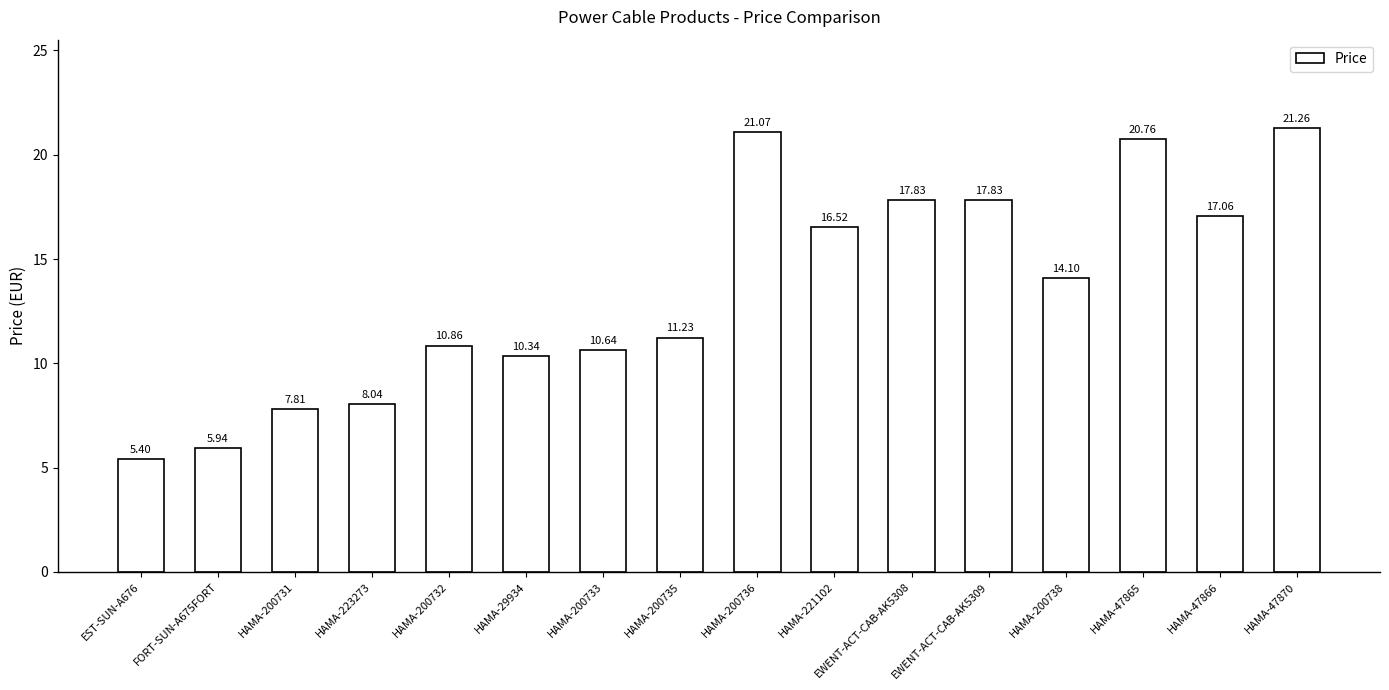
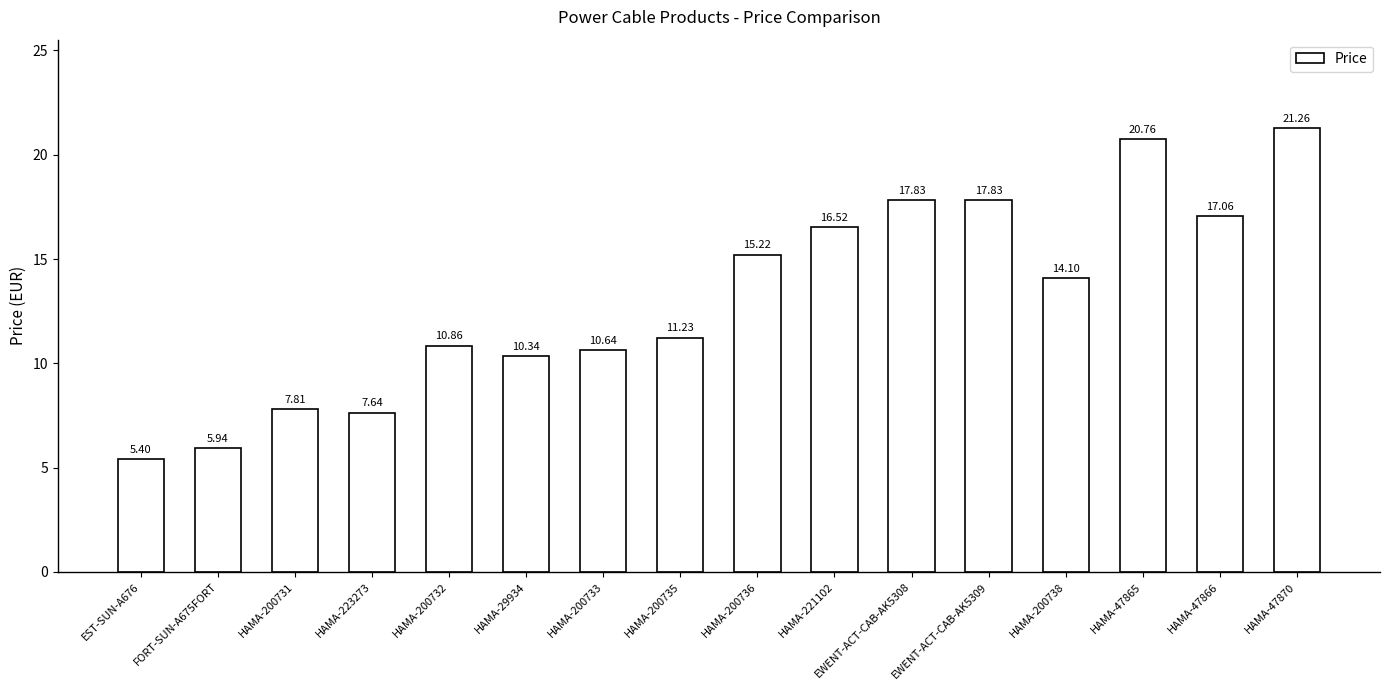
HAMA-223273: 8.04 -> 7.64
HAMA-200736: 21.07 -> 15.22
